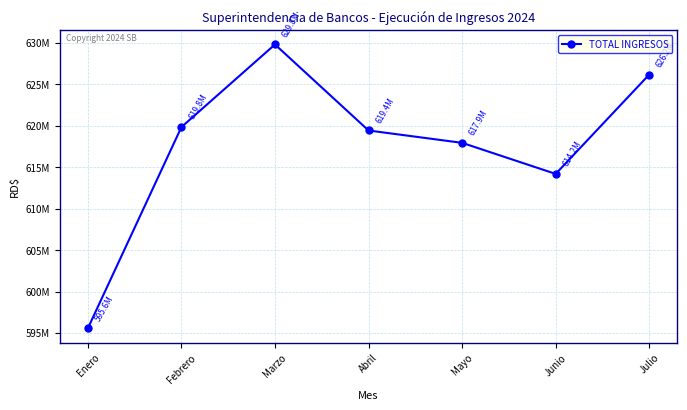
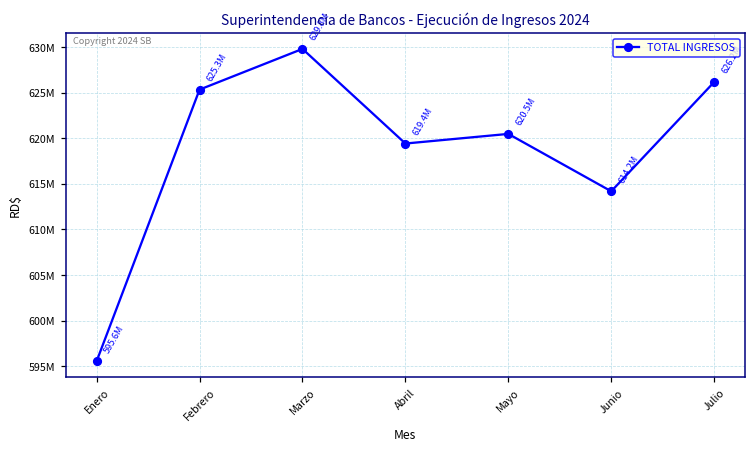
Febrero: 619.8M -> 625.3M
Mayo: 617.9M -> 620.5M
